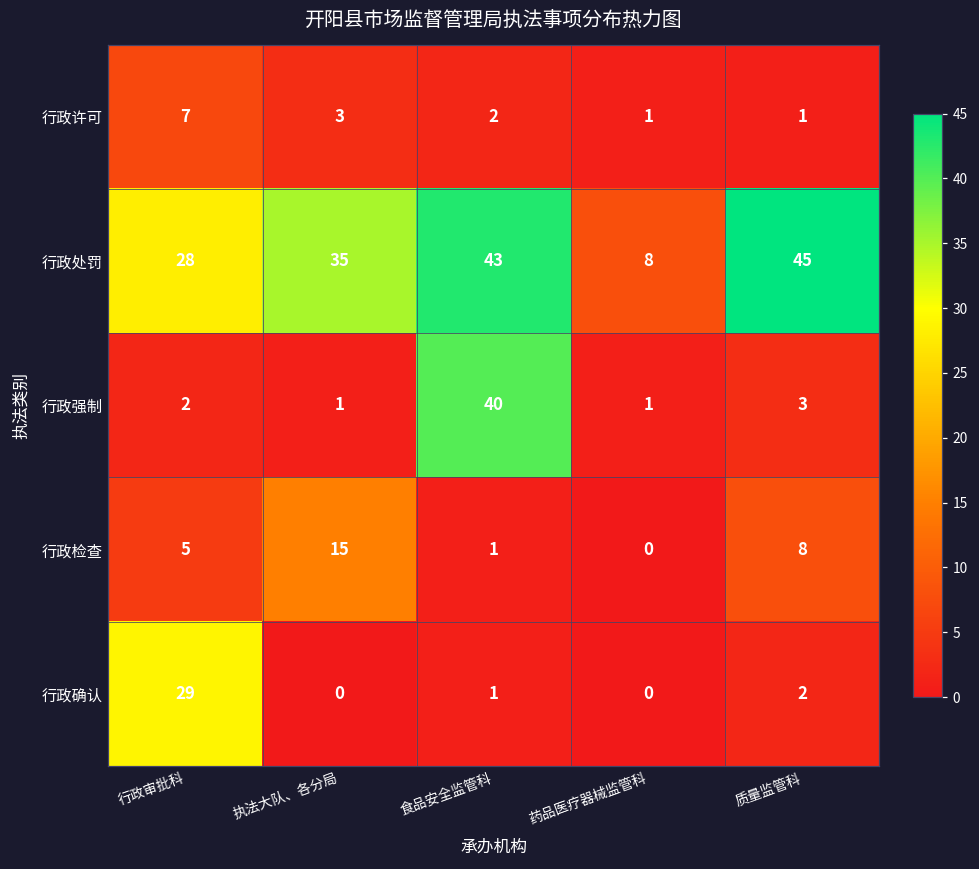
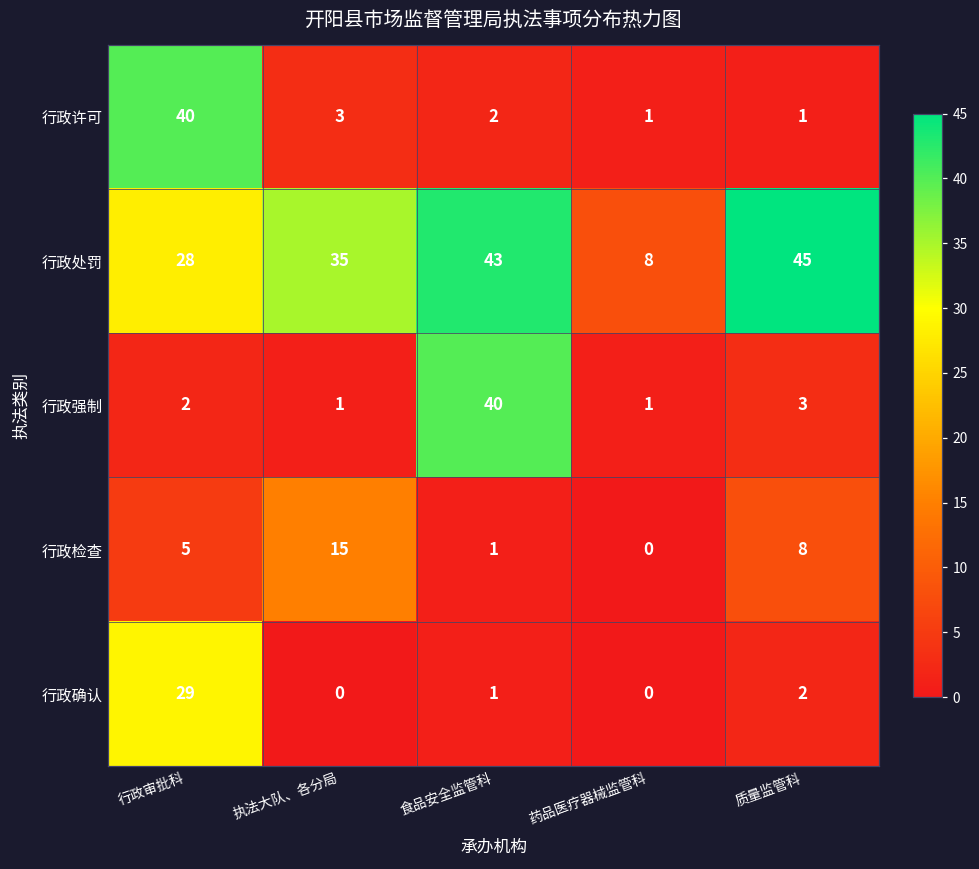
行政许可, 行政审批科: 7 -> 40
